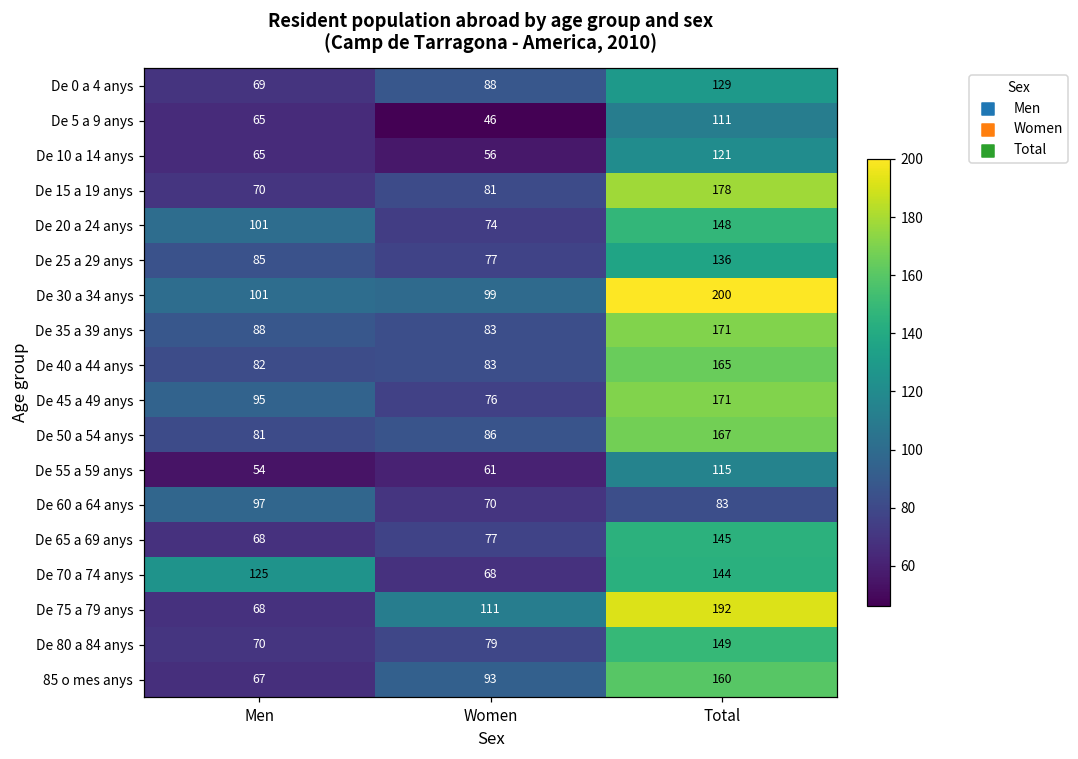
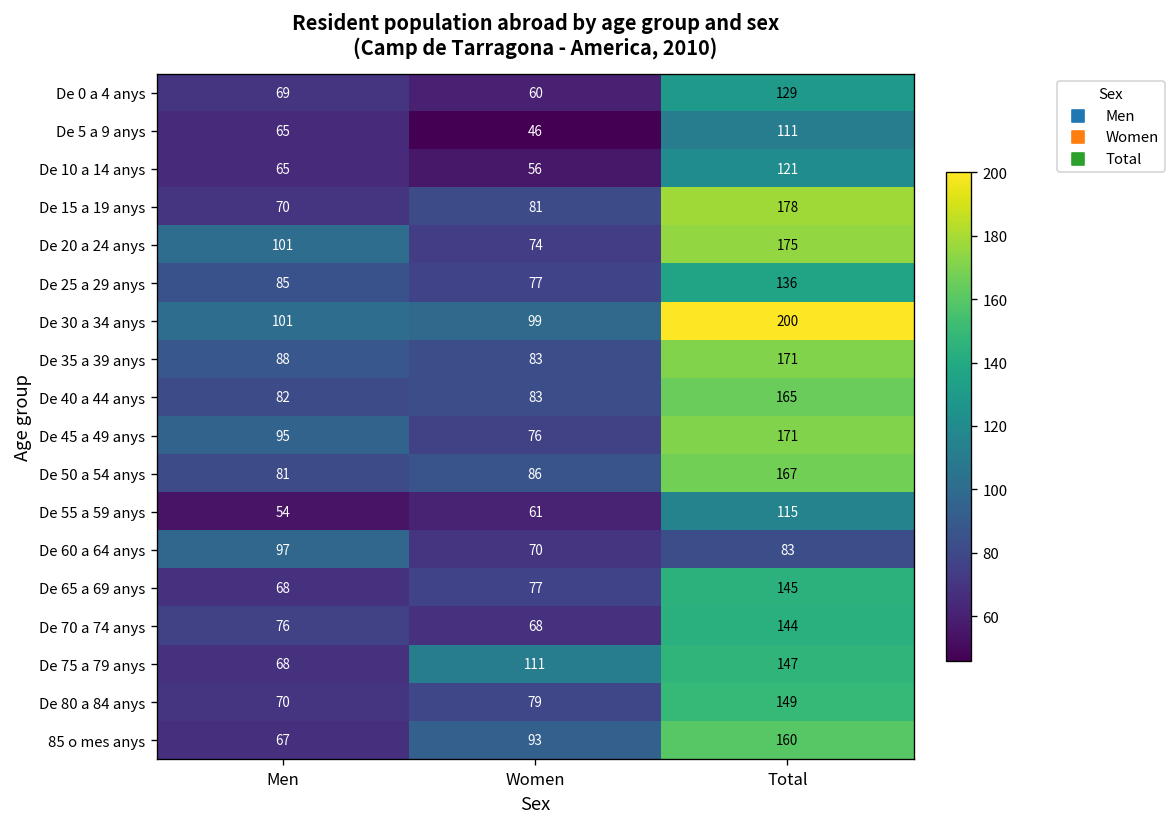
De 0 a 4 anys, Women: 88 -> 60
De 20 a 24 anys, Total: 148 -> 175
De 70 a 74 anys, Men: 125 -> 76
De 75 a 79 anys, Total: 192 -> 147
